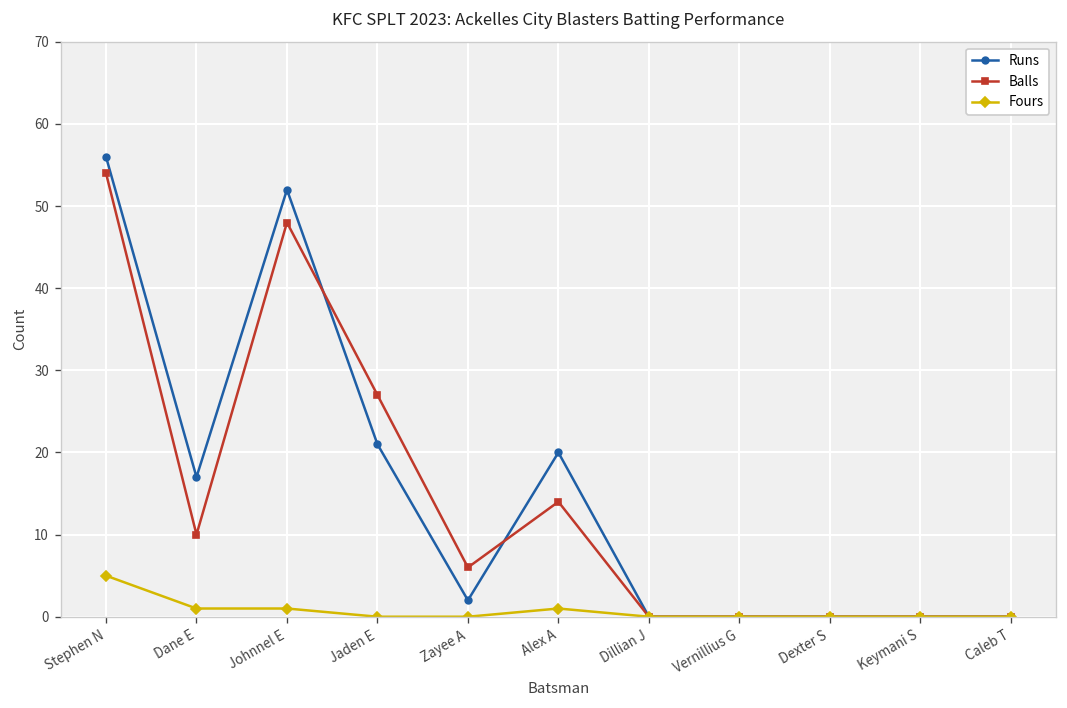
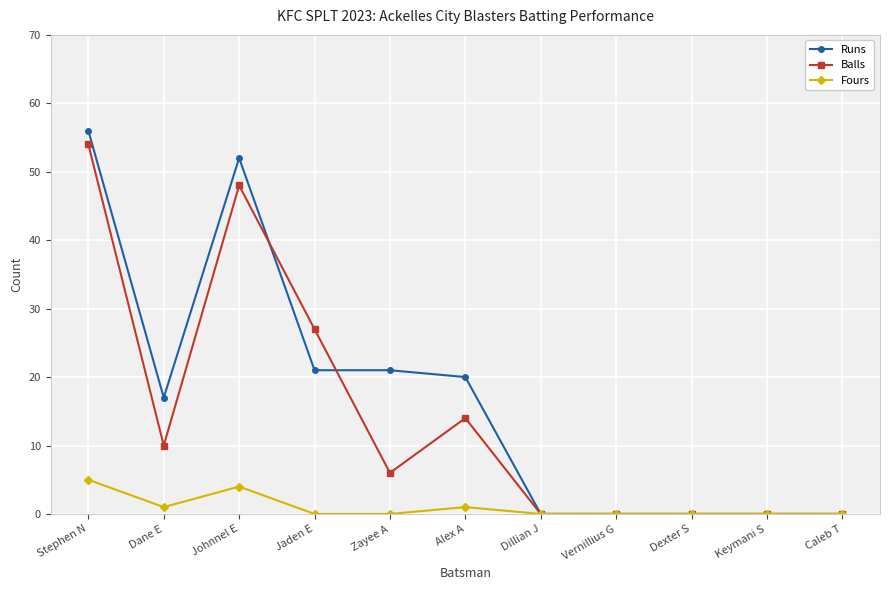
Fours, Johnnel E: 1 -> 4
Runs, Zayee A: 2 -> 21
